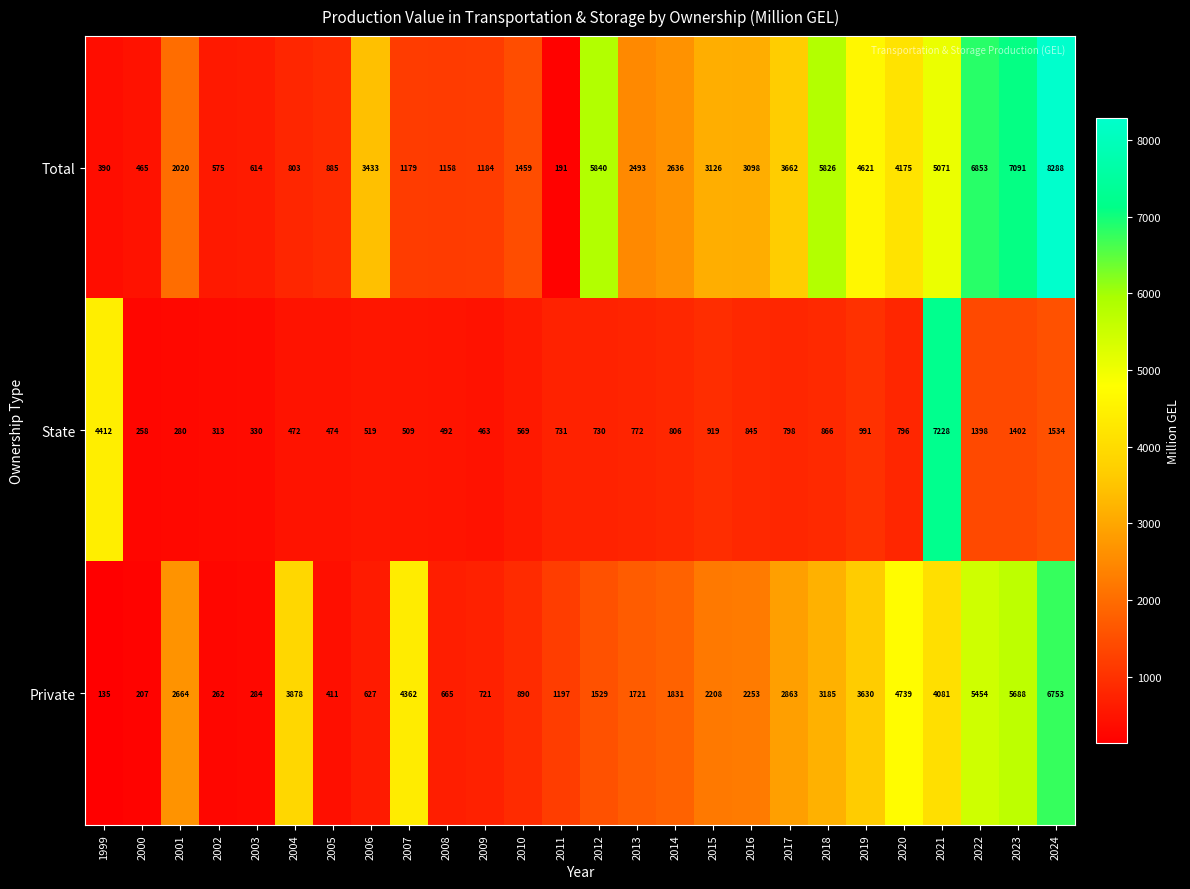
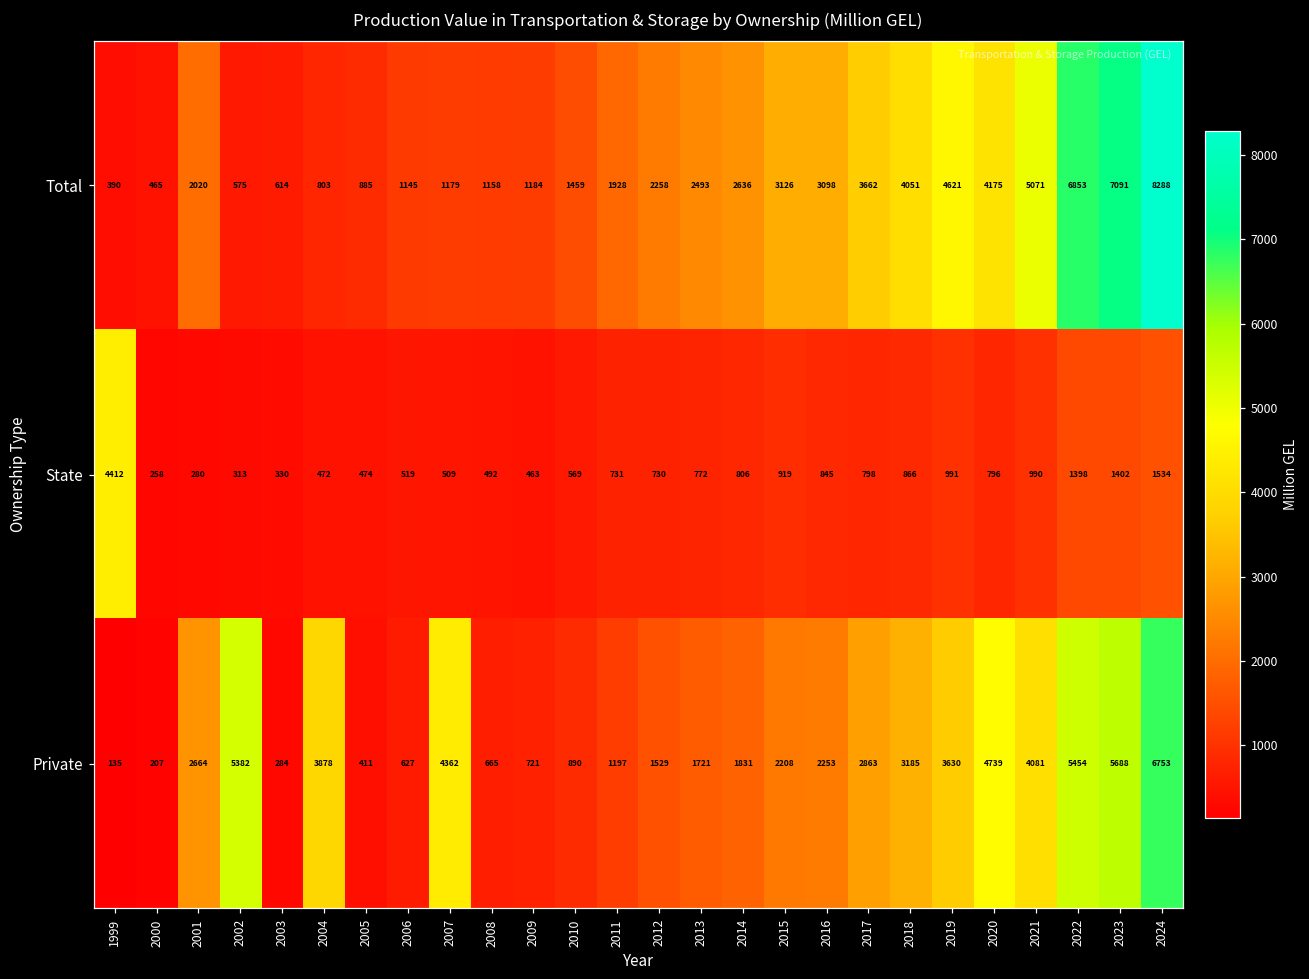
Total, 2006: 3433 -> 1145
Total, 2011: 191 -> 1928
Total, 2012: 5840 -> 2258
Total, 2018: 5826 -> 4051
State, 2021: 7228 -> 990
Private, 2002: 262 -> 5382
